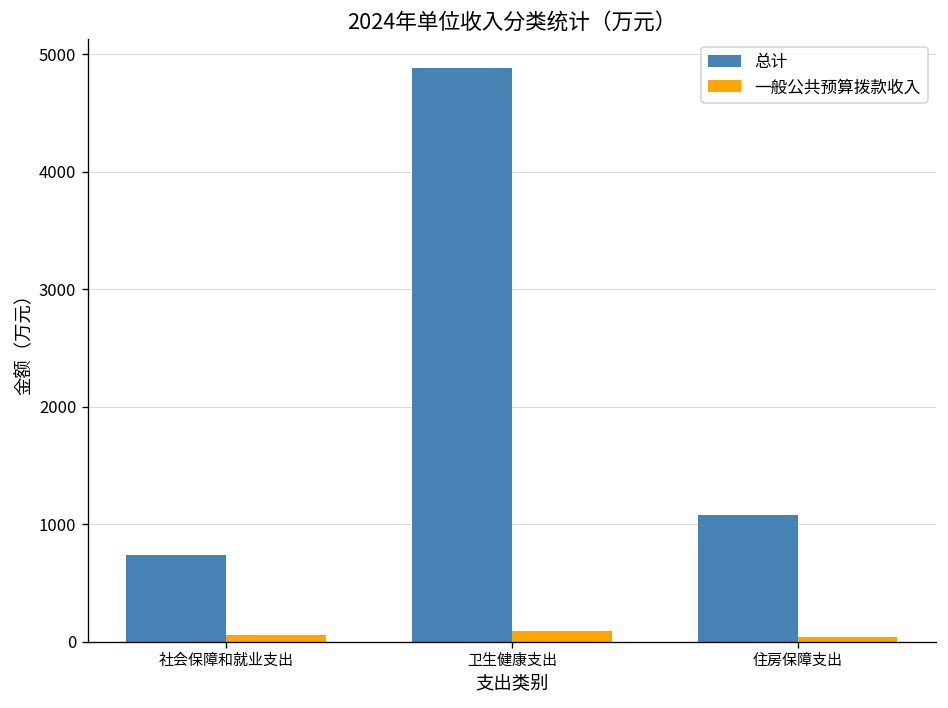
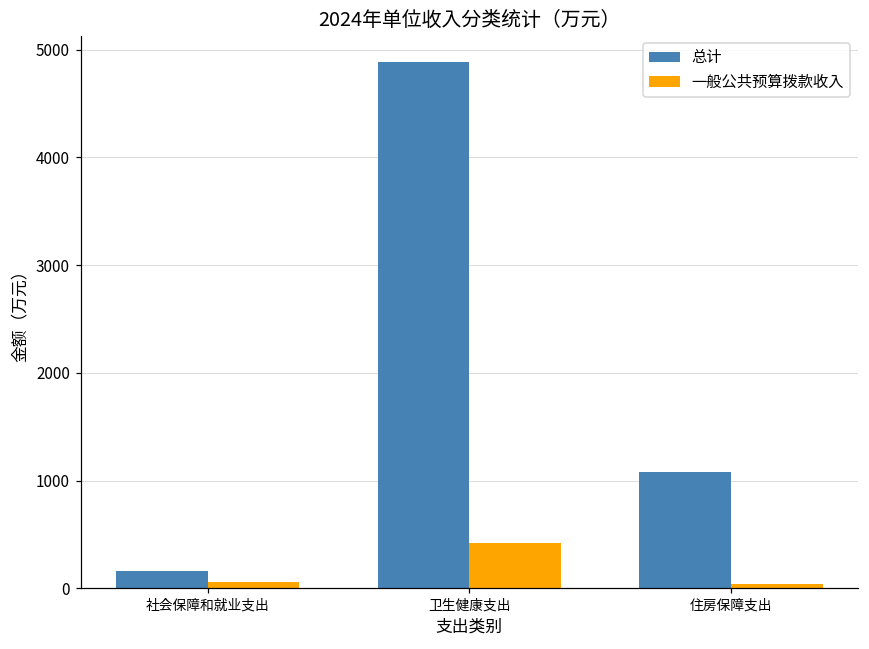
总计, 社会保障和就业支出: 700 -> 200
一般公共预算拨款收入, 卫生健康支出: 100 -> 400
